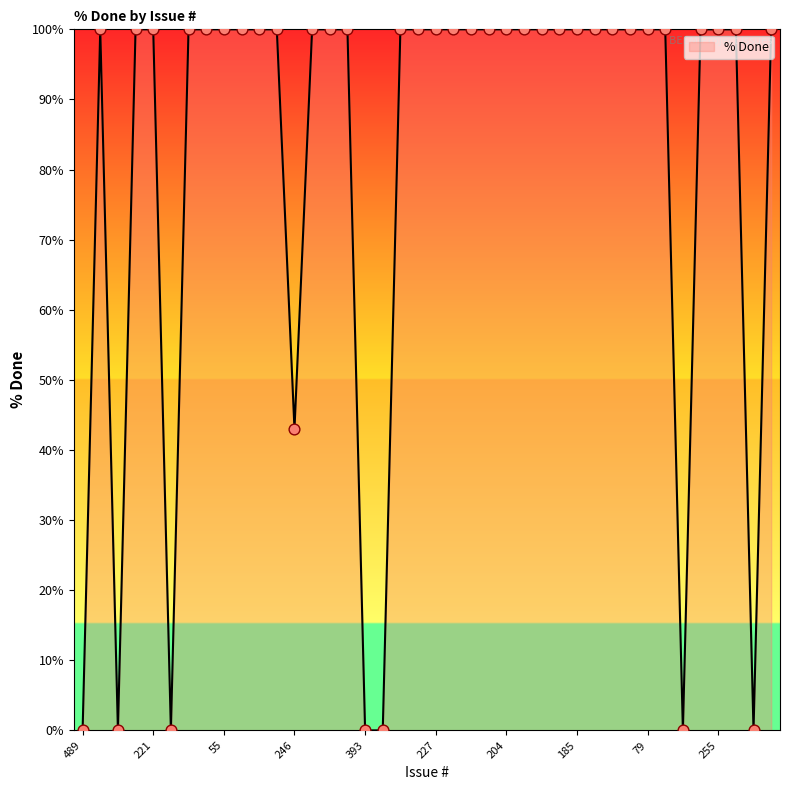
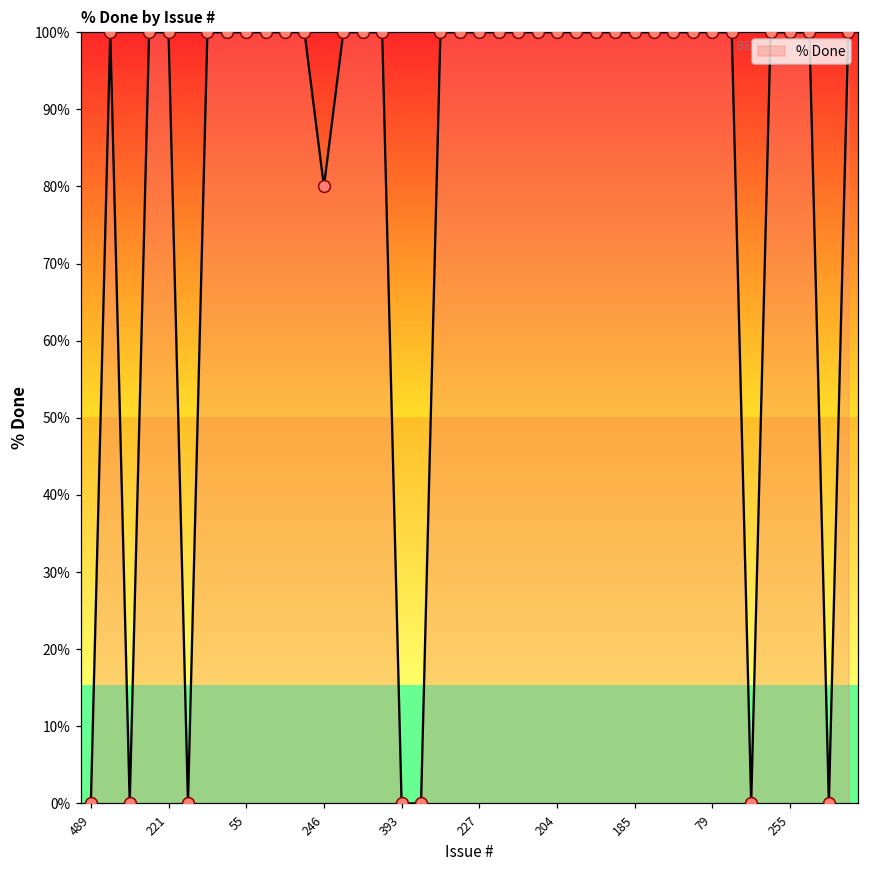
246: 43% -> 80%
